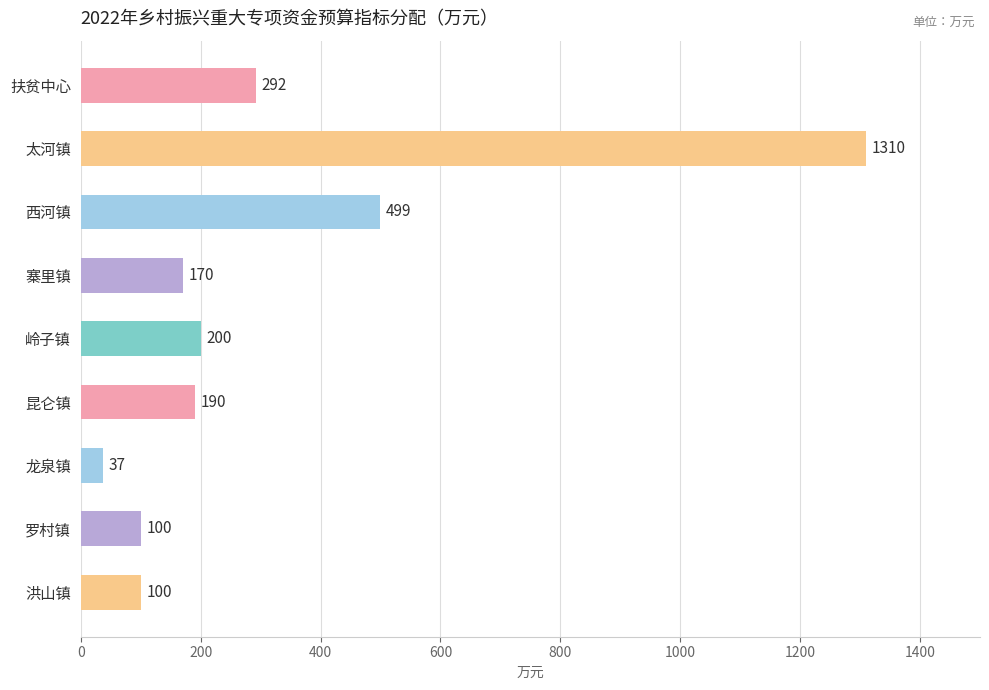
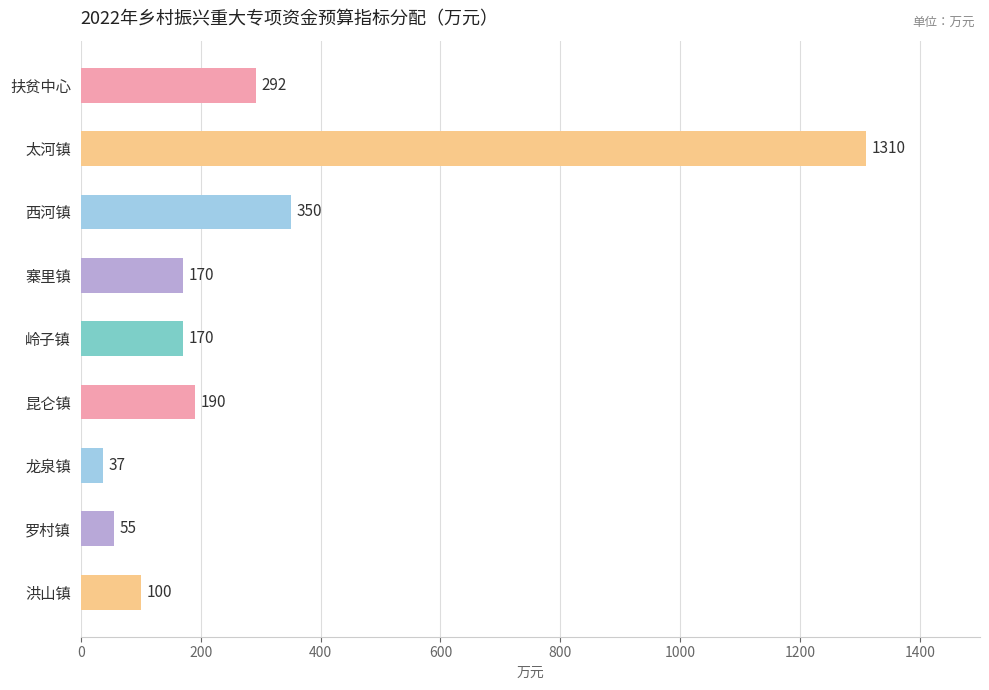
西河镇: 499 -> 350
岭子镇: 200 -> 170
罗村镇: 100 -> 55
